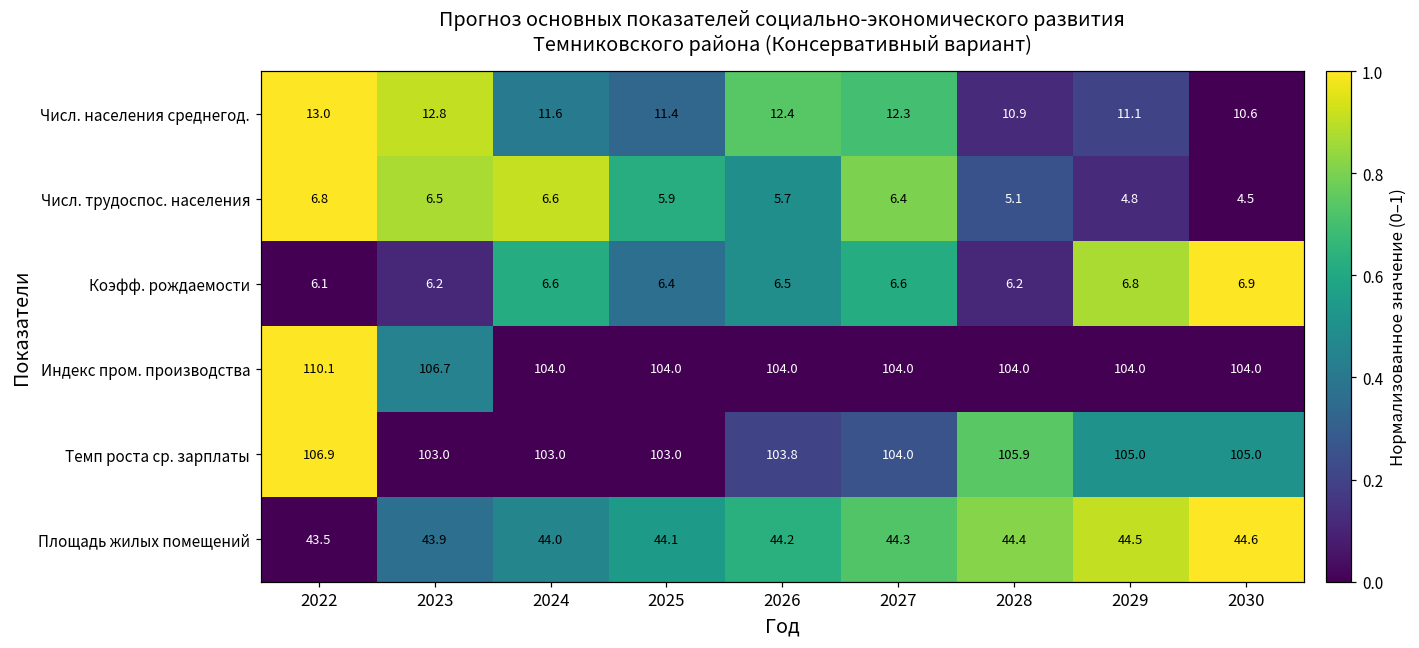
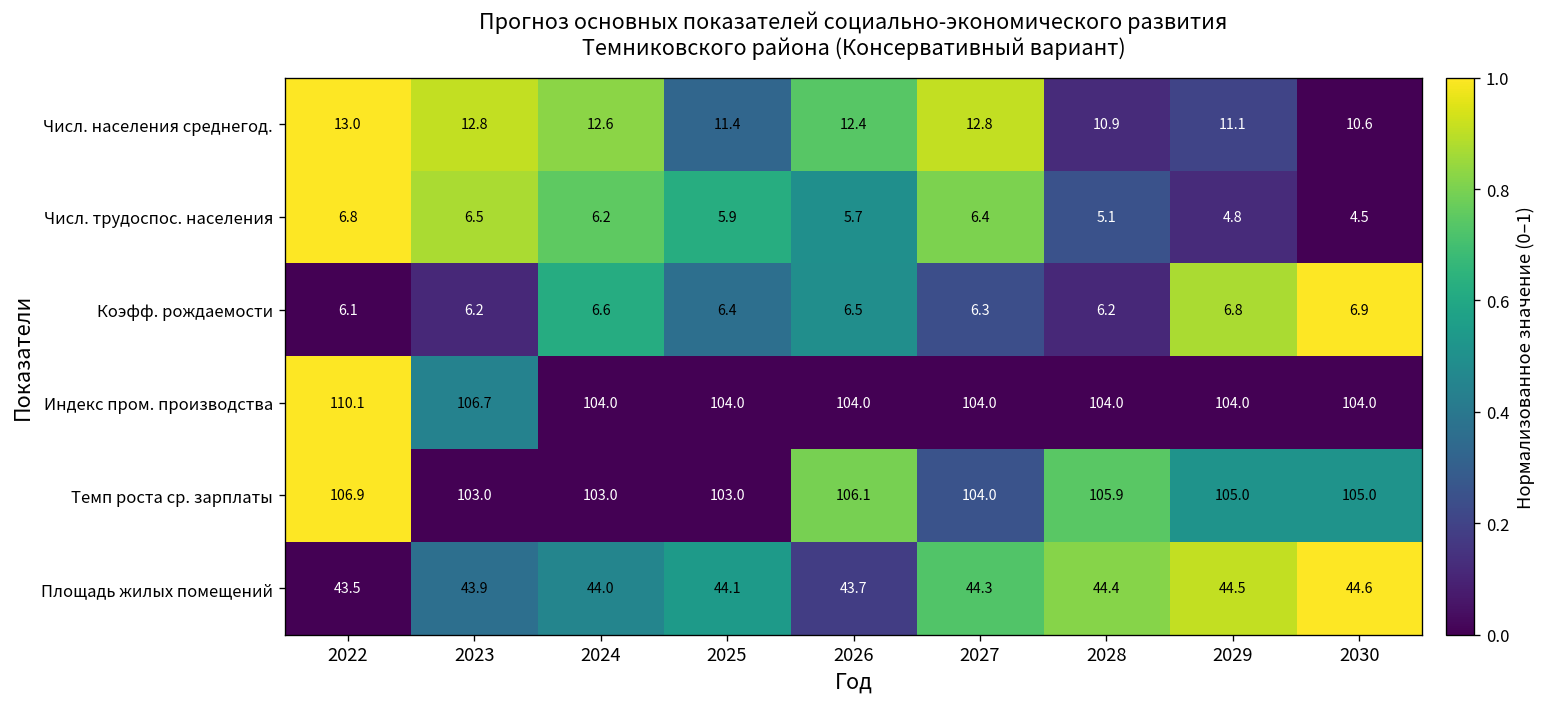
Числ. населения среднегод., 2024: 11.6 -> 12.6
Числ. населения среднегод., 2027: 12.3 -> 12.8
Числ. трудоспос. населения, 2024: 6.6 -> 6.2
Коэфф. рождаемости, 2027: 6.6 -> 6.3
Темп роста ср. зарплаты, 2026: 103.8 -> 106.1
Площадь жилых помещений, 2026: 44.2 -> 43.7
